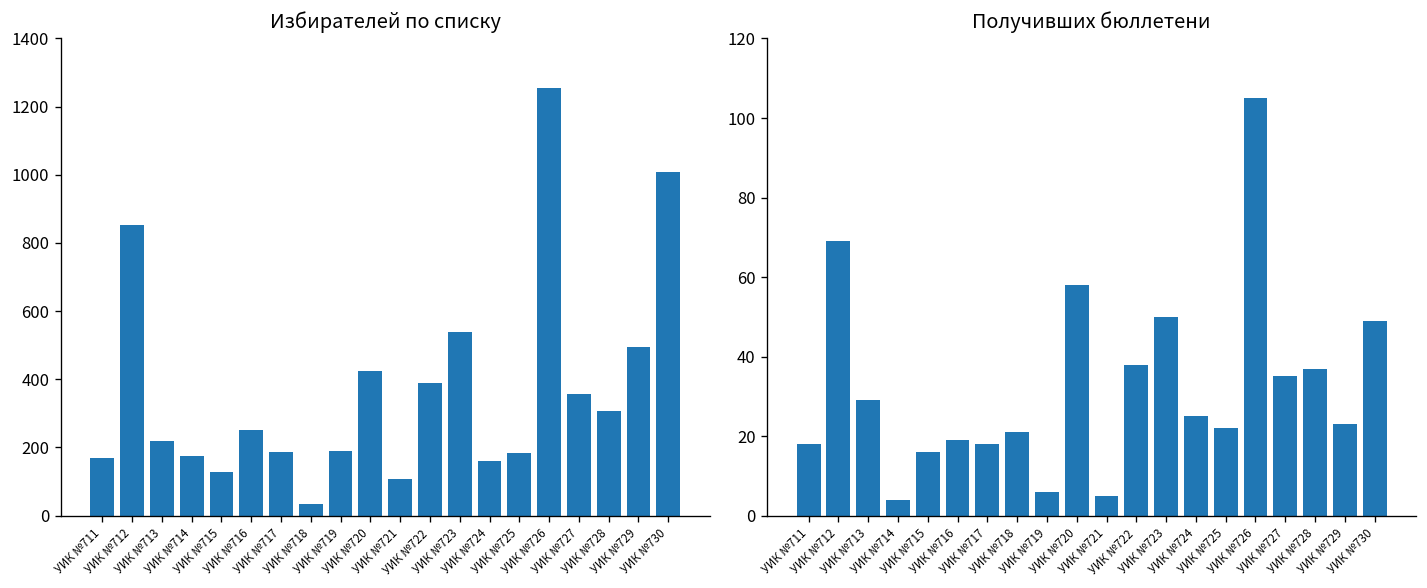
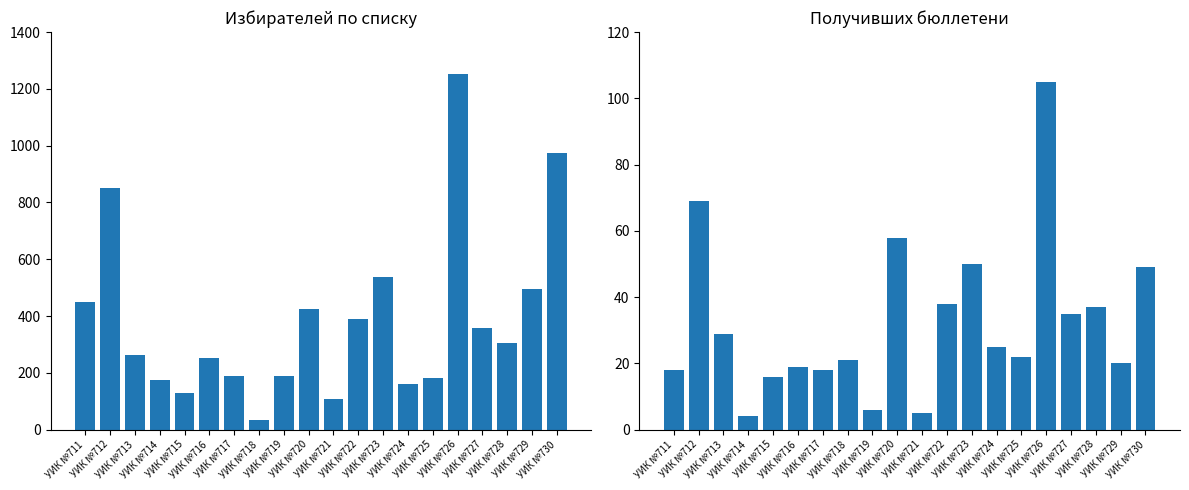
Избирателей по списку, УИК №711: 170 -> 450
Избирателей по списку, УИК №713: 220 -> 260
Избирателей по списку, УИК №730: 1010 -> 980
Получивших бюллетени, УИК №729: 23 -> 20
